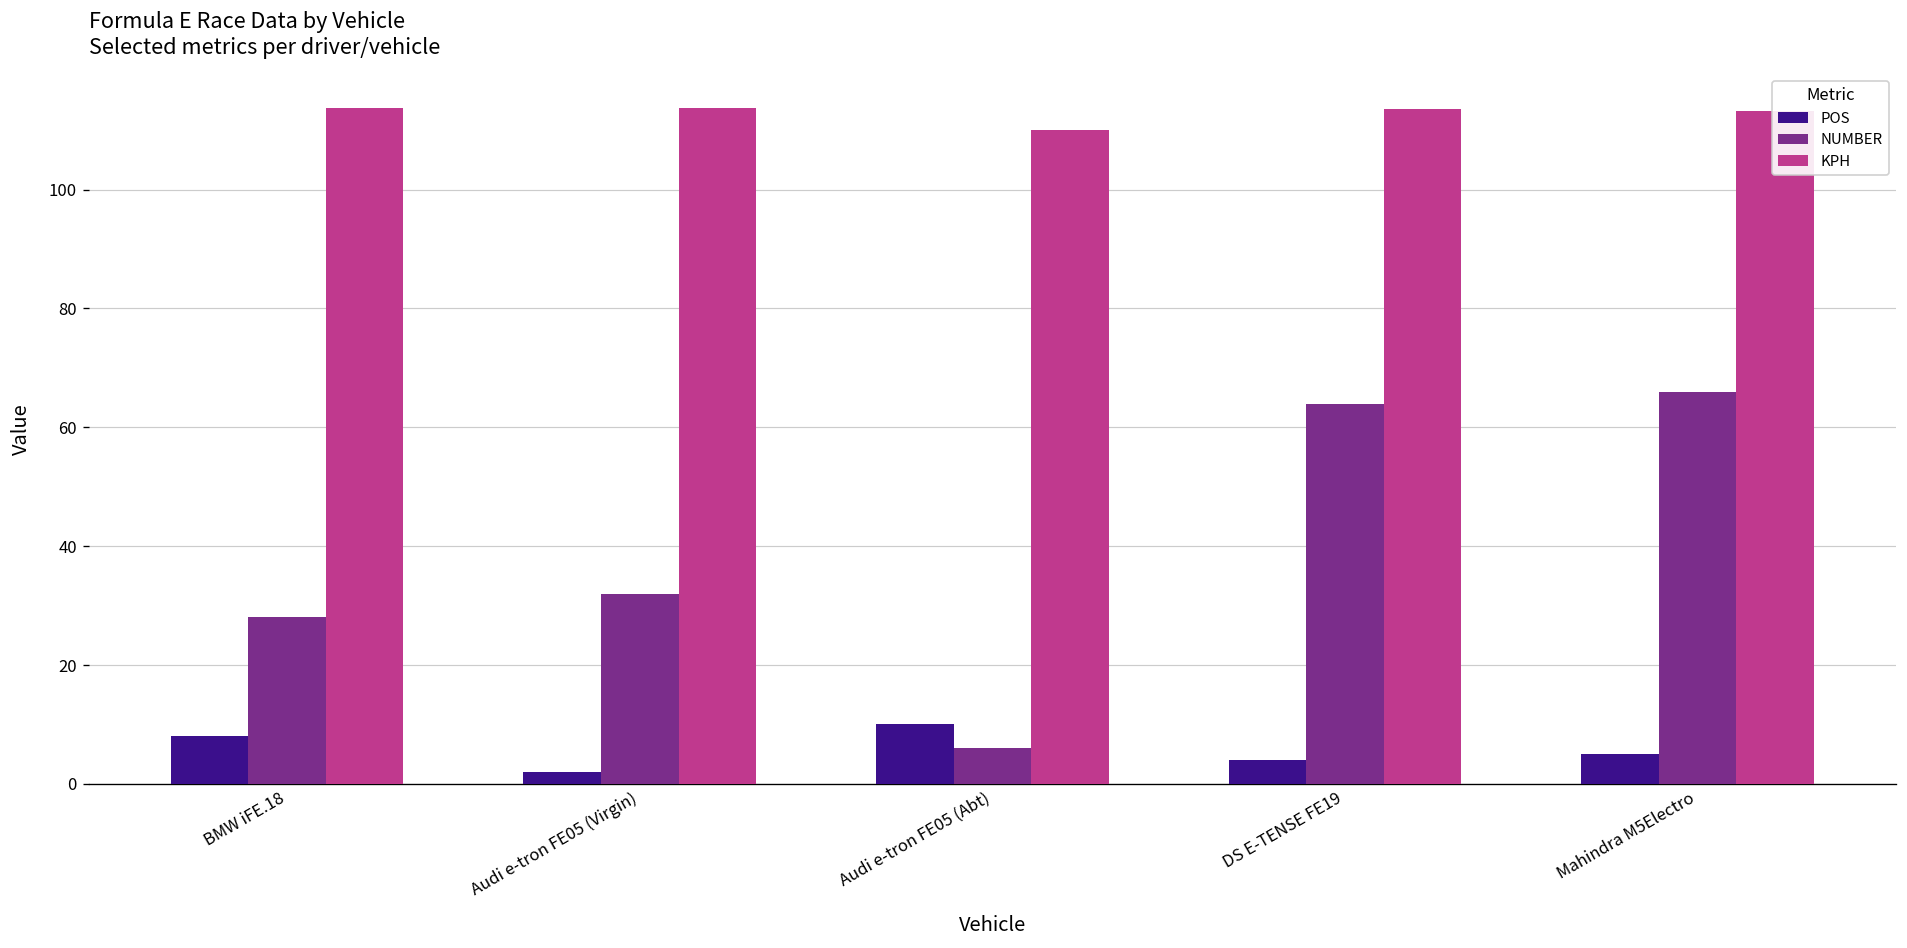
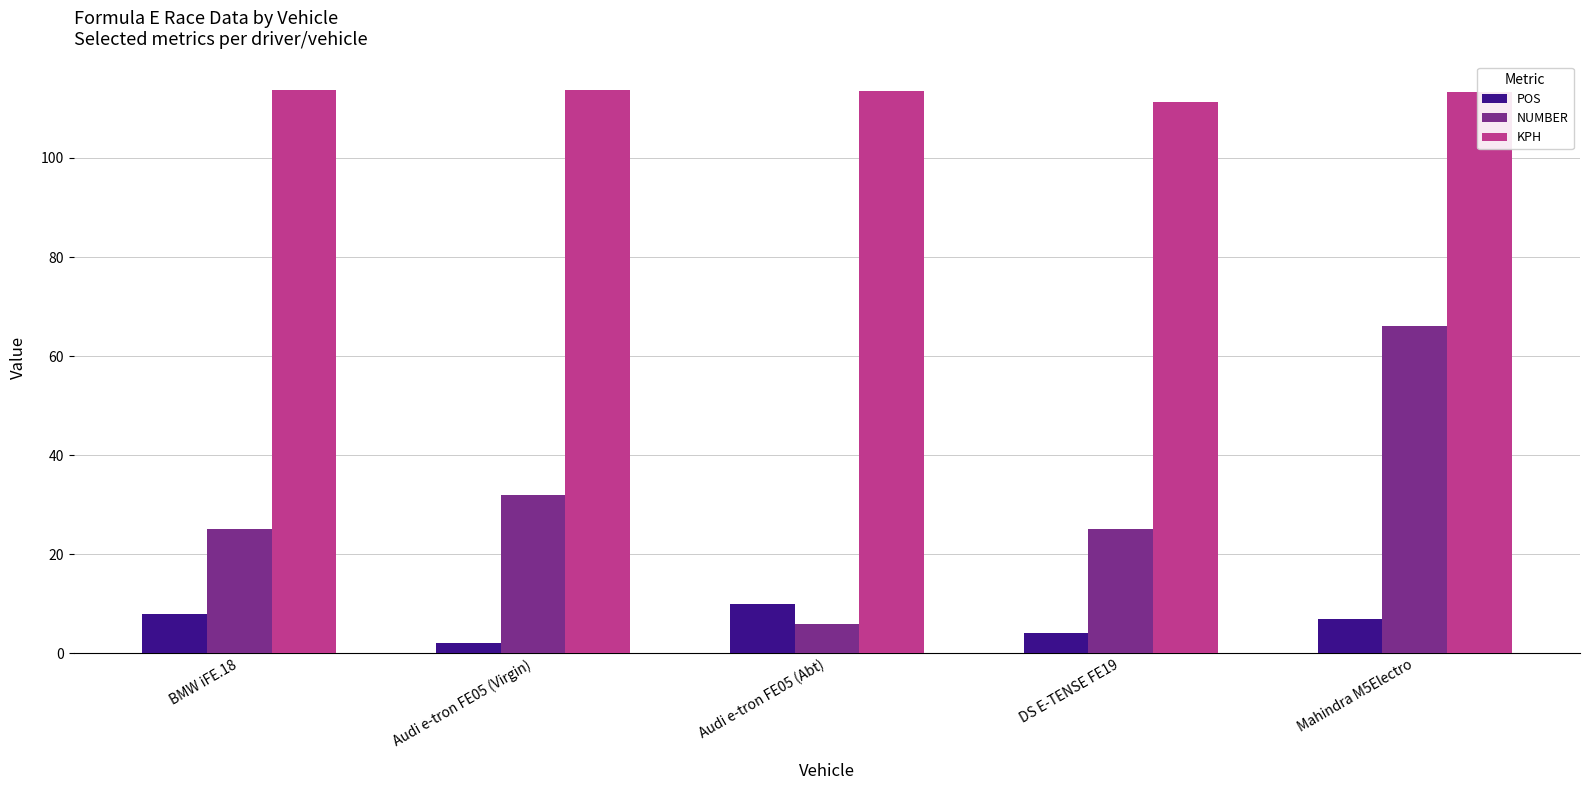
NUMBER, BMW iFE.18: 28 -> 25
KPH, Audi e-tron FE05 (Abt): 110 -> 114
NUMBER, DS E-TENSE FE19: 64 -> 25
KPH, DS E-TENSE FE19: 114 -> 111
POS, Mahindra M5Electro: 5 -> 7
